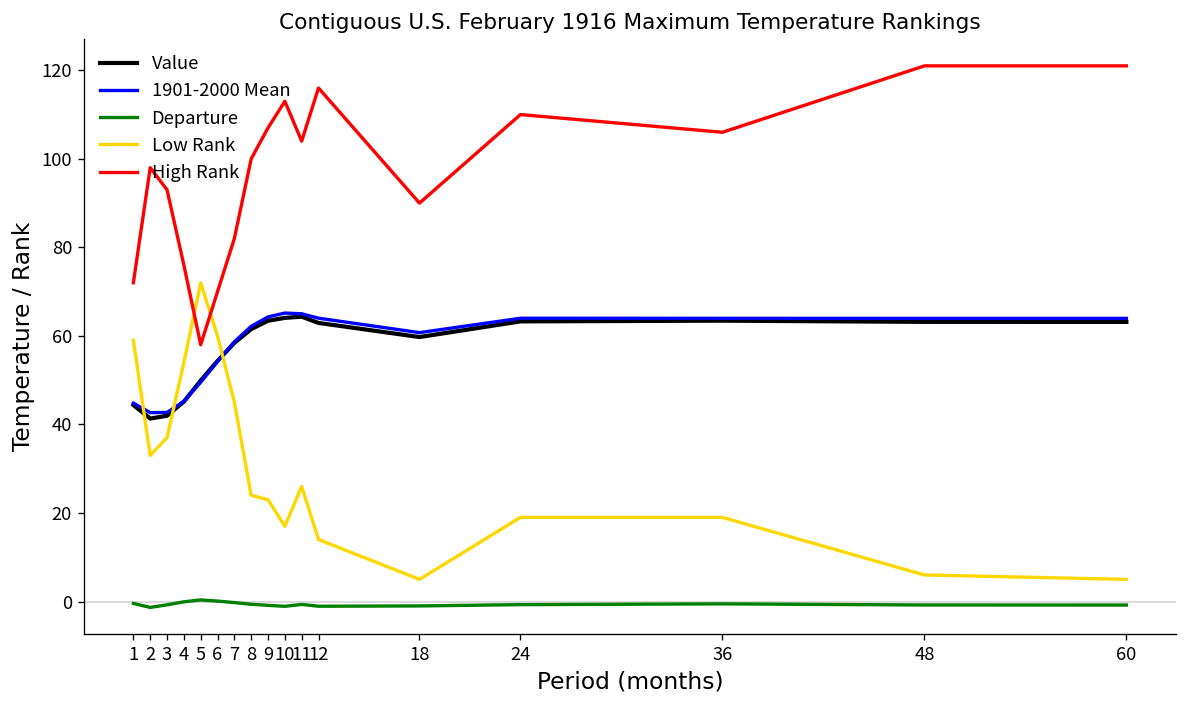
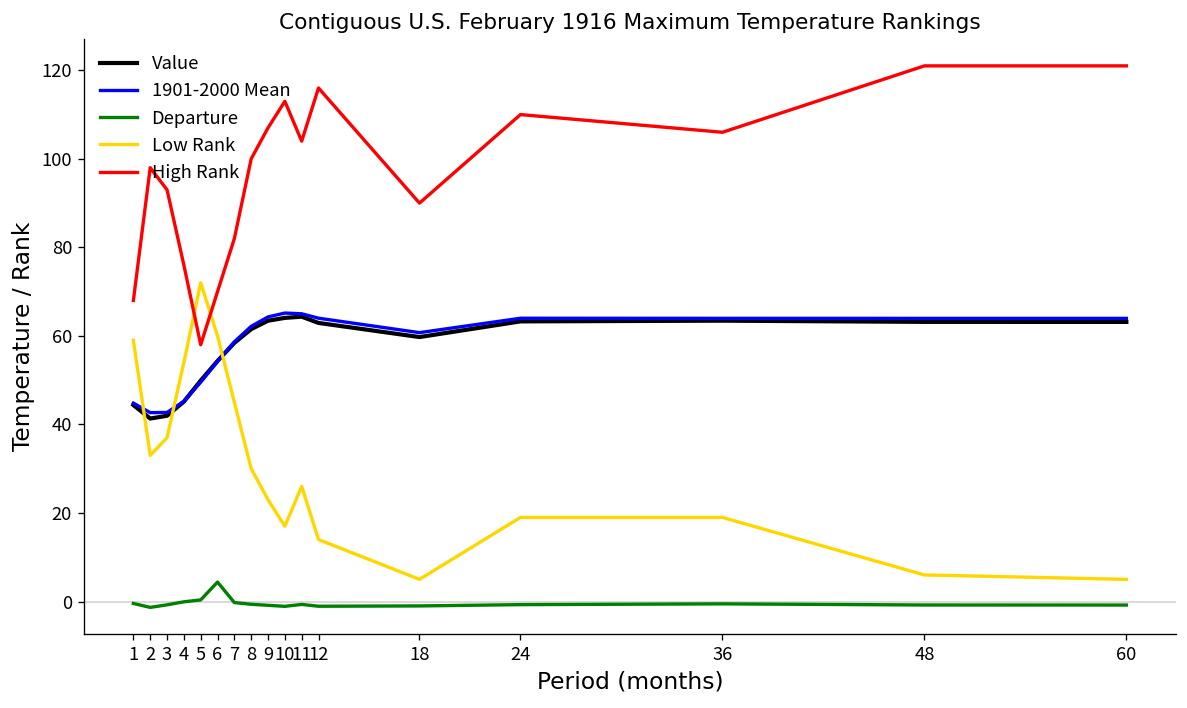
High Rank, 1: 72 -> 68
Departure, 6: 0 -> 4
Low Rank, 8: 24 -> 30
